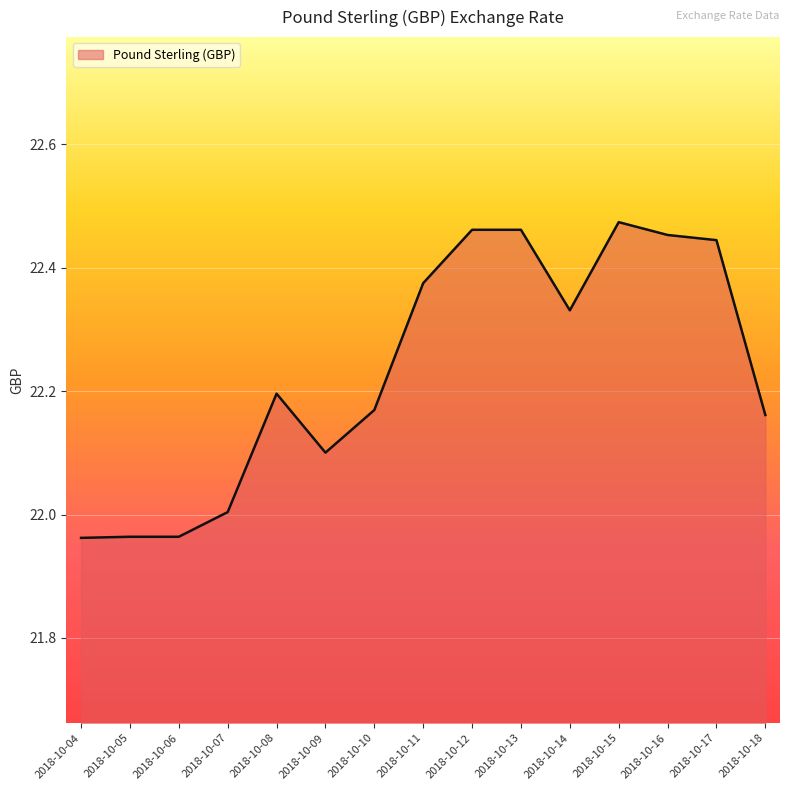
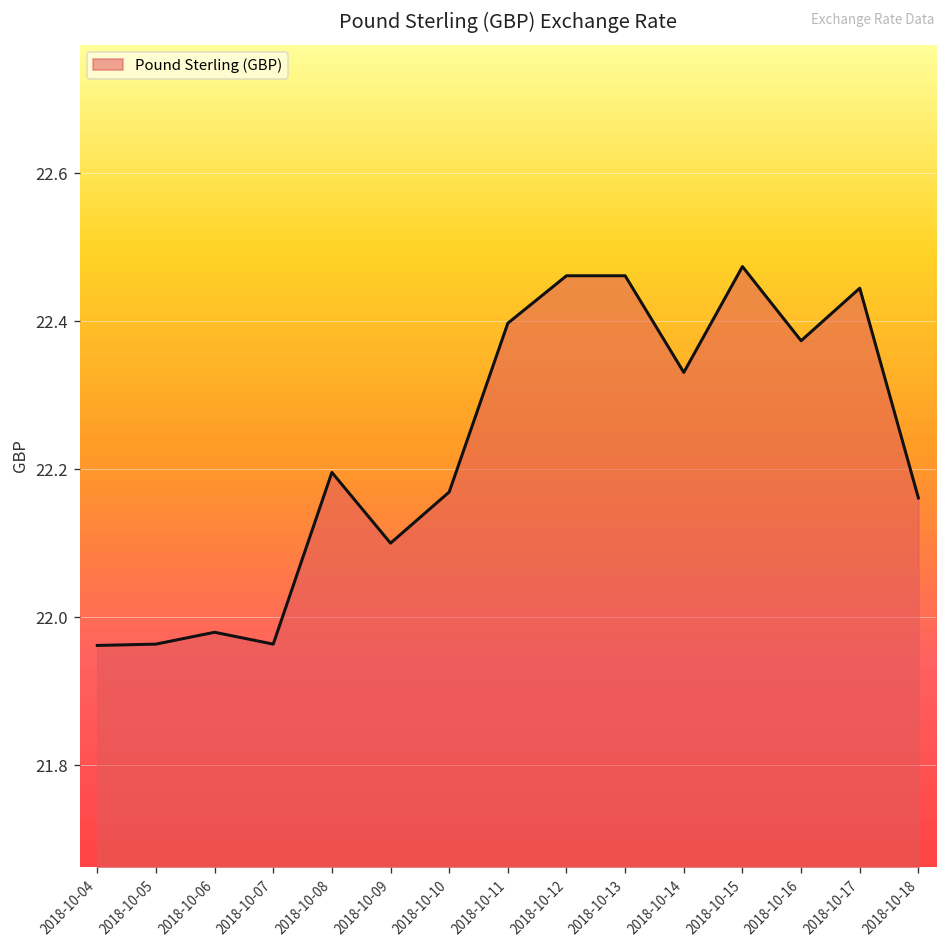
2018-10-06: 21.96 -> 21.98
2018-10-07: 22.00 -> 21.96
2018-10-11: 22.38 -> 22.40
2018-10-16: 22.45 -> 22.37
